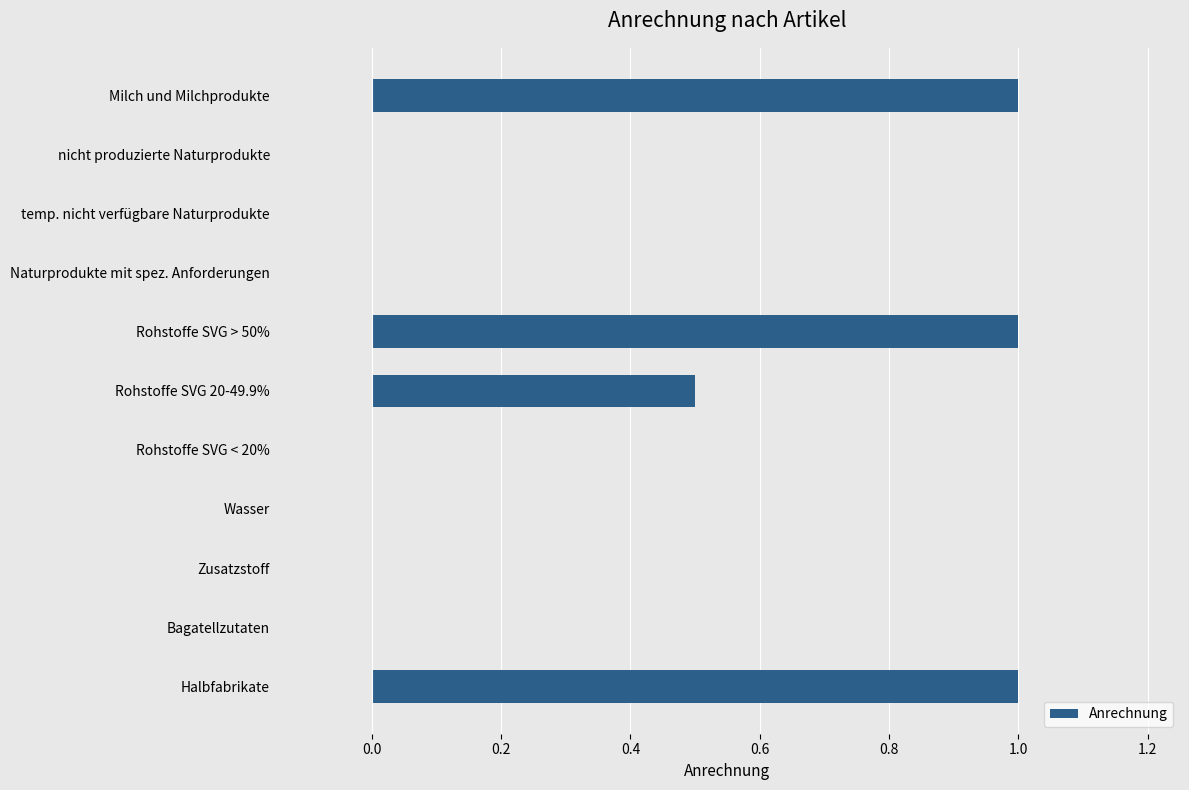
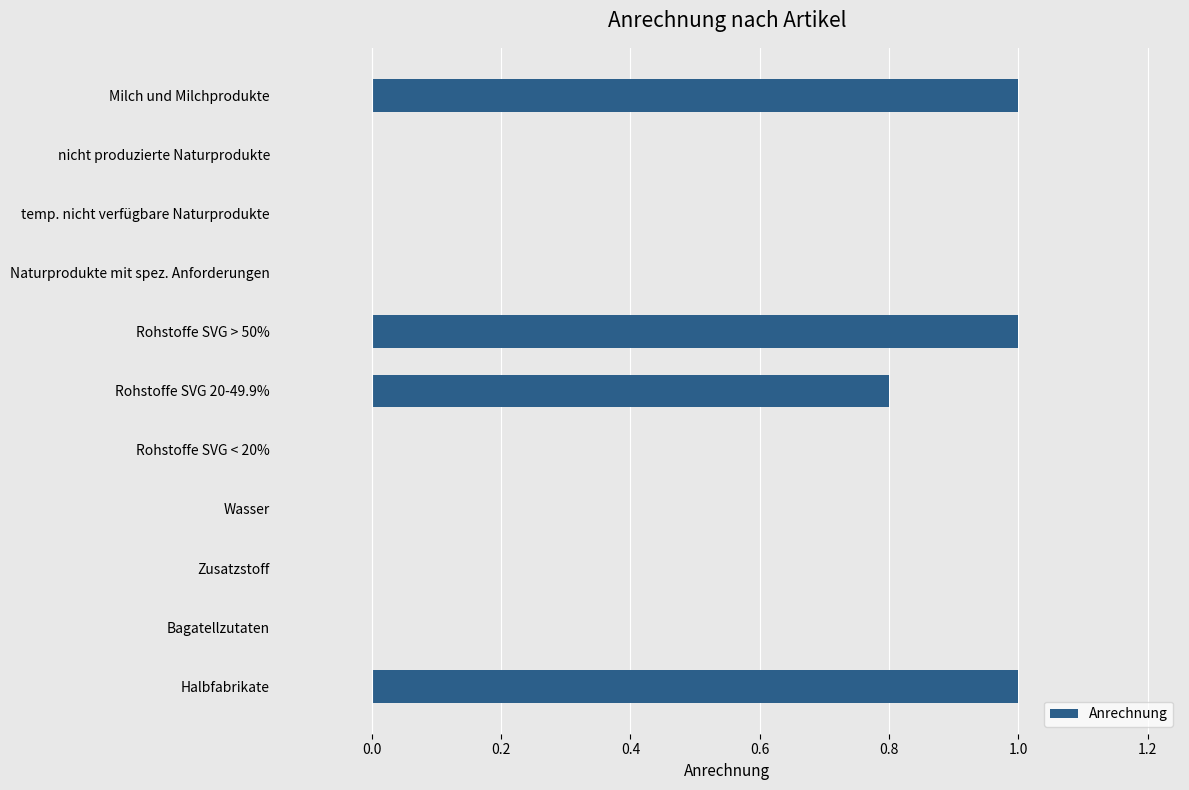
Rohstoffe SVG 20-49.9%: 0.5 -> 0.8
